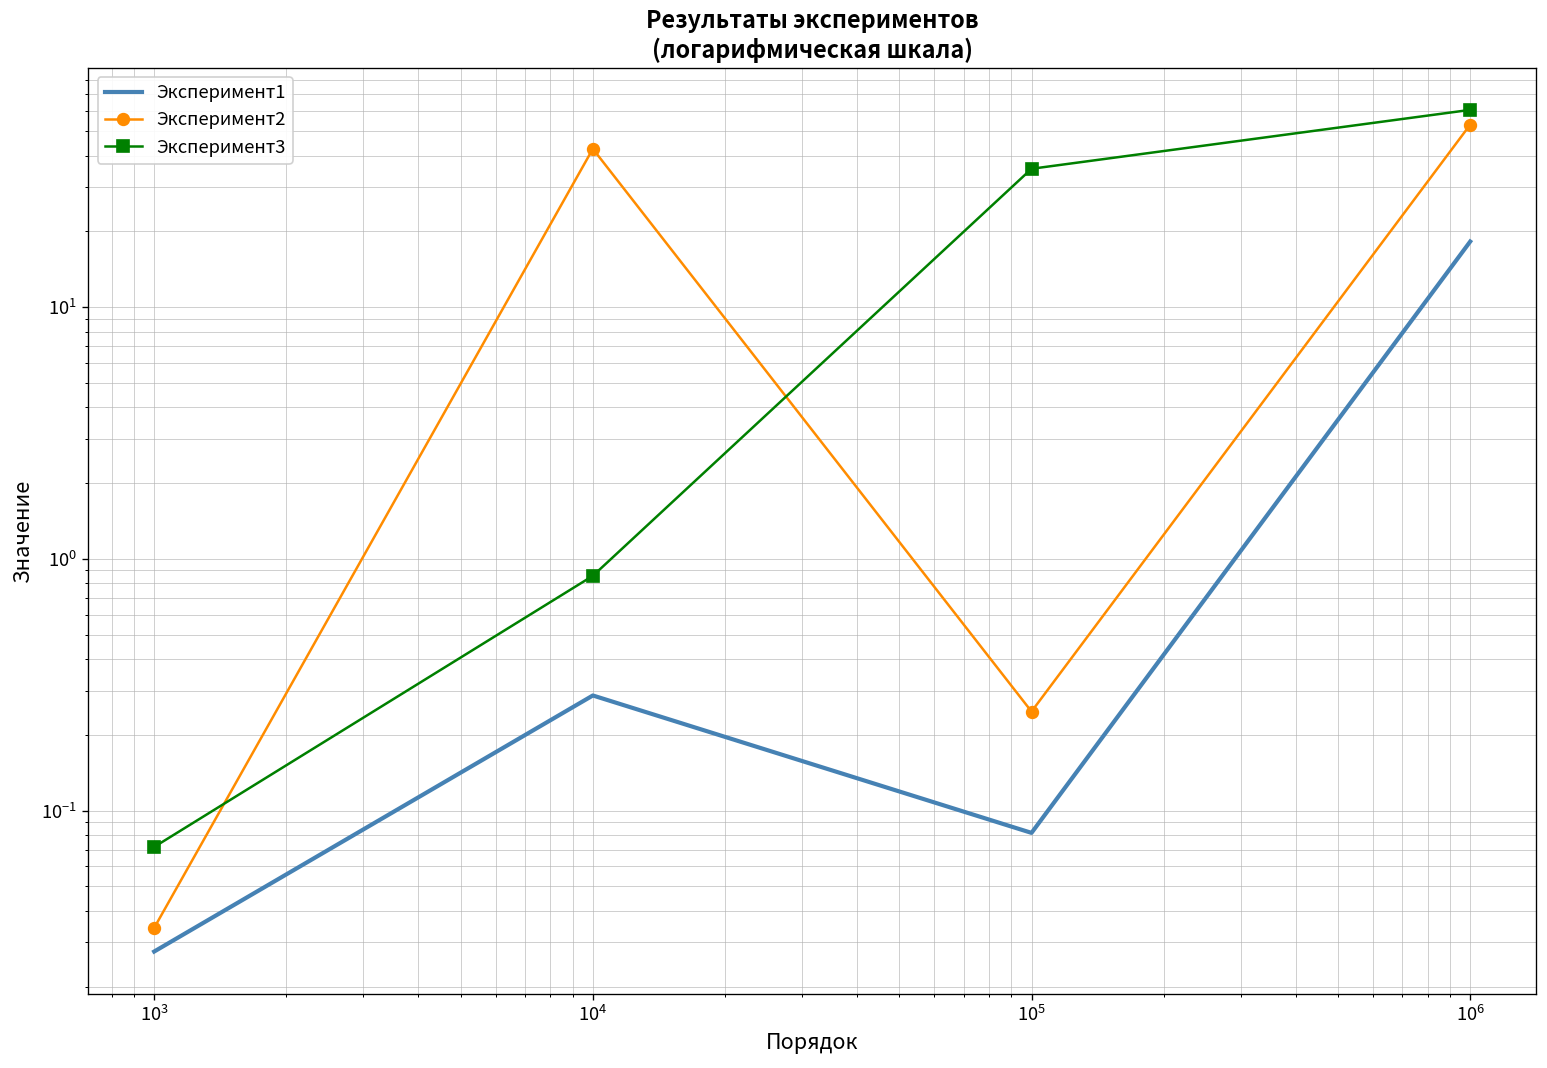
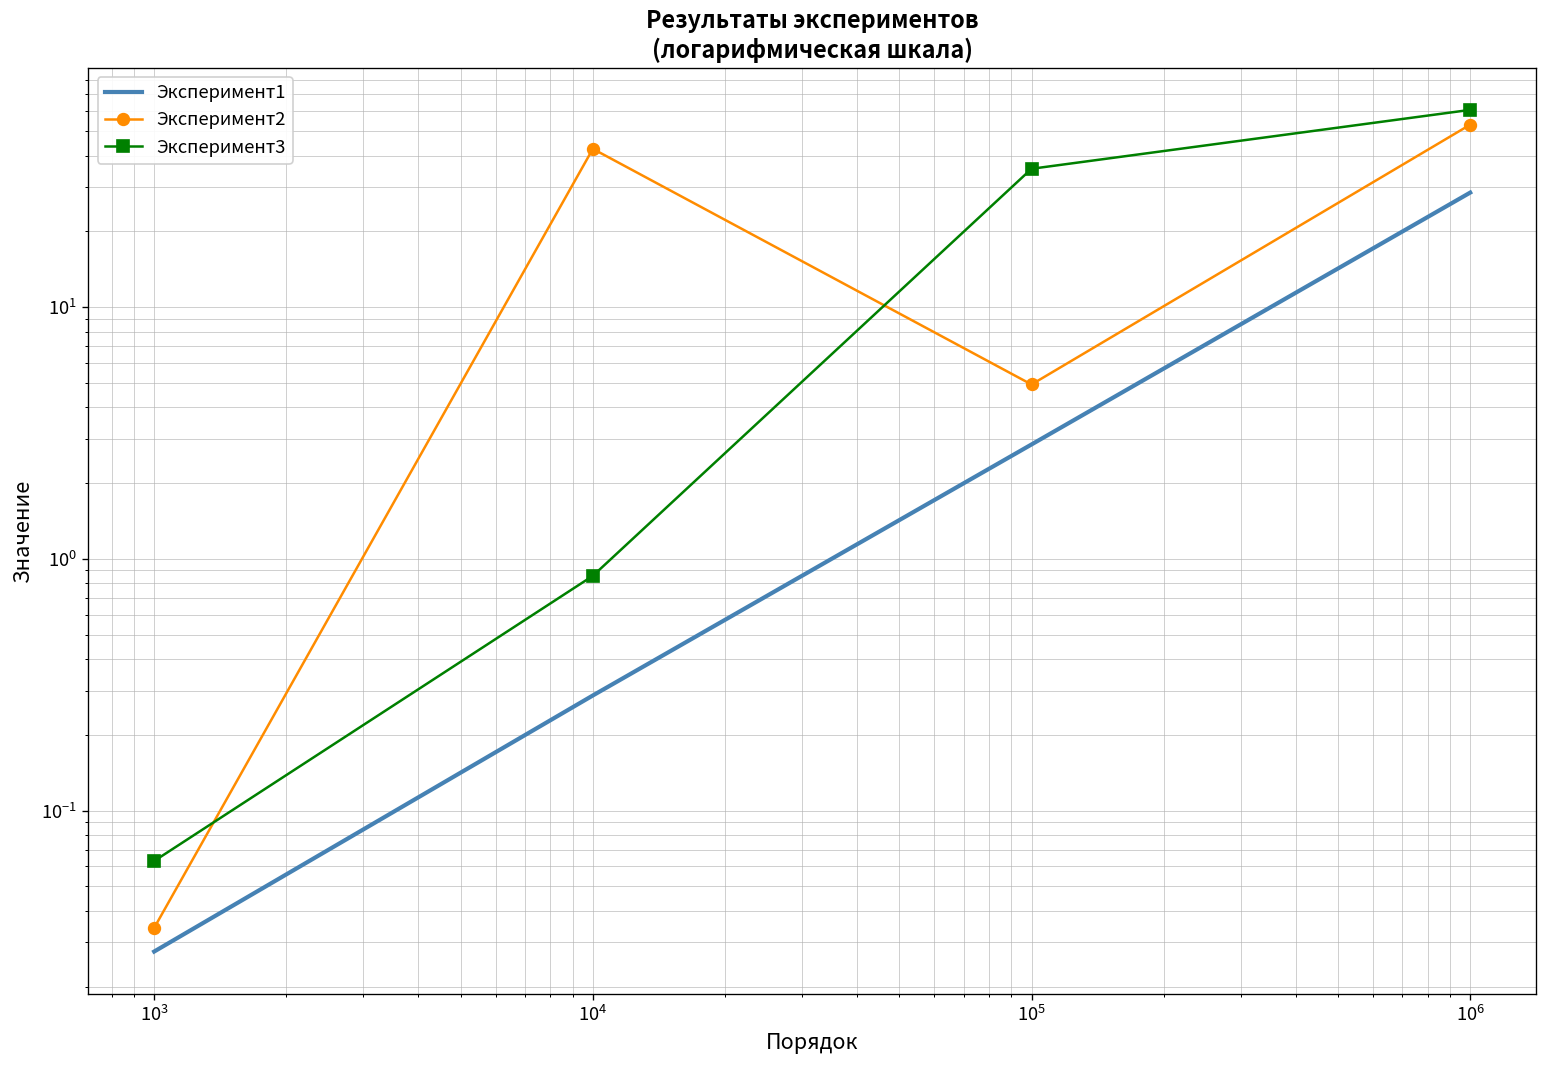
Эксперимент3, 10^3: 0.072 -> 0.063
Эксперимент1, 10^5: 0.082 -> 2.8
Эксперимент2, 10^5: 0.25 -> 4.9
Эксперимент1, 10^6: 18 -> 29
